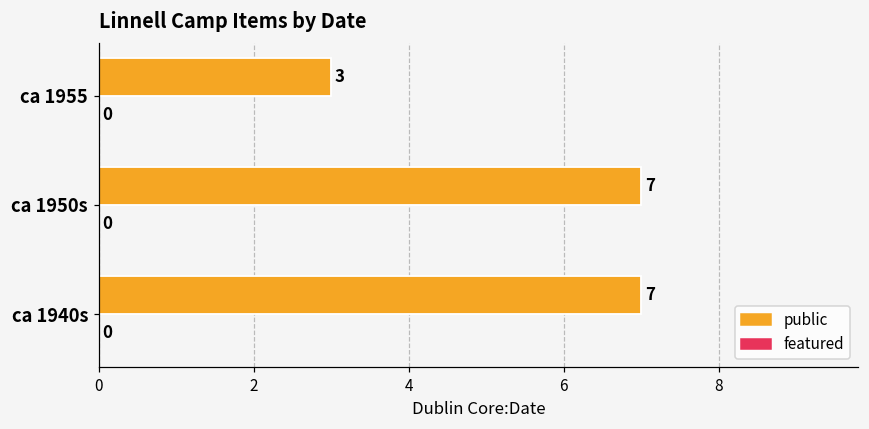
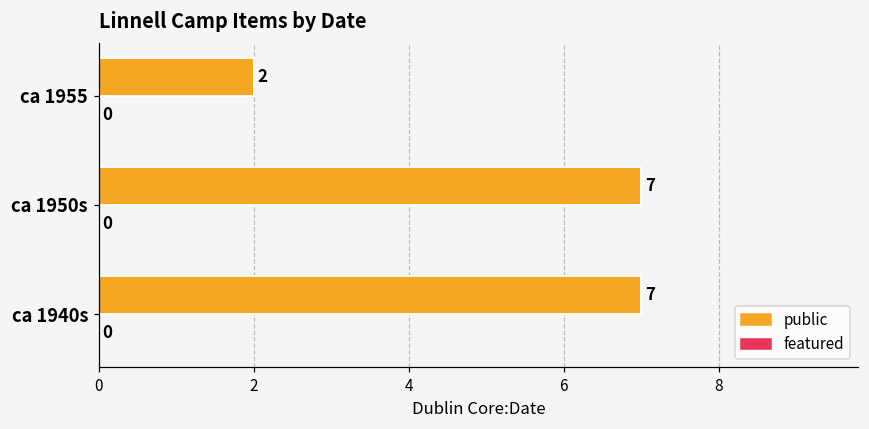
public, ca 1955: 3 -> 2
